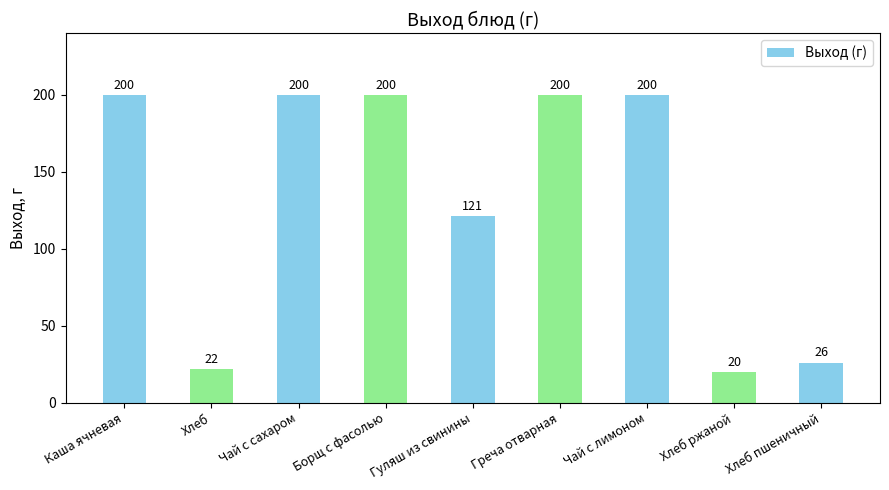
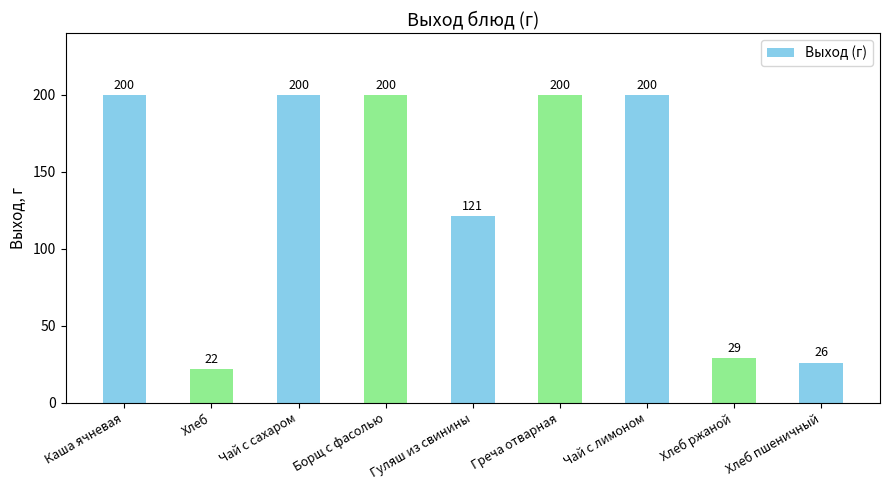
Хлеб ржаной: 20 -> 29
